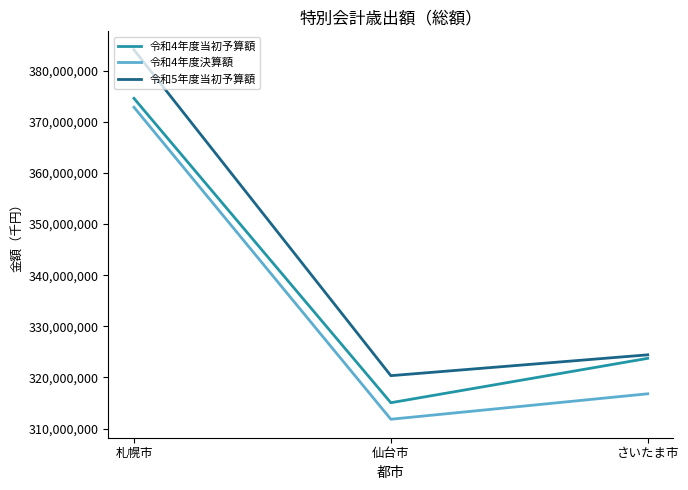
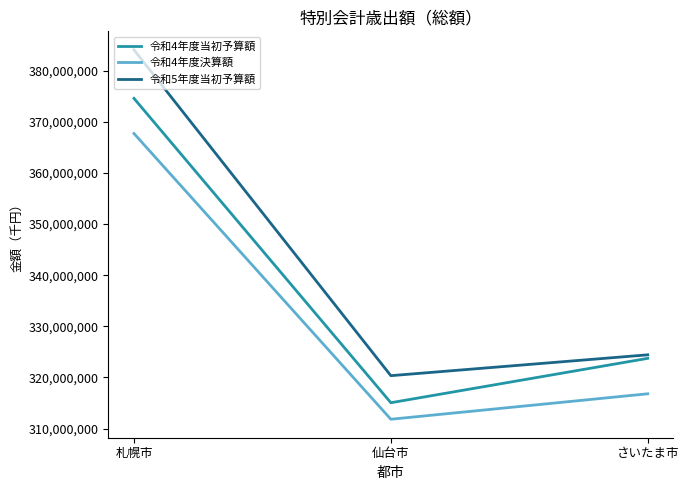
令和4年度決算額, 札幌市: 373,000,000 -> 368,000,000
